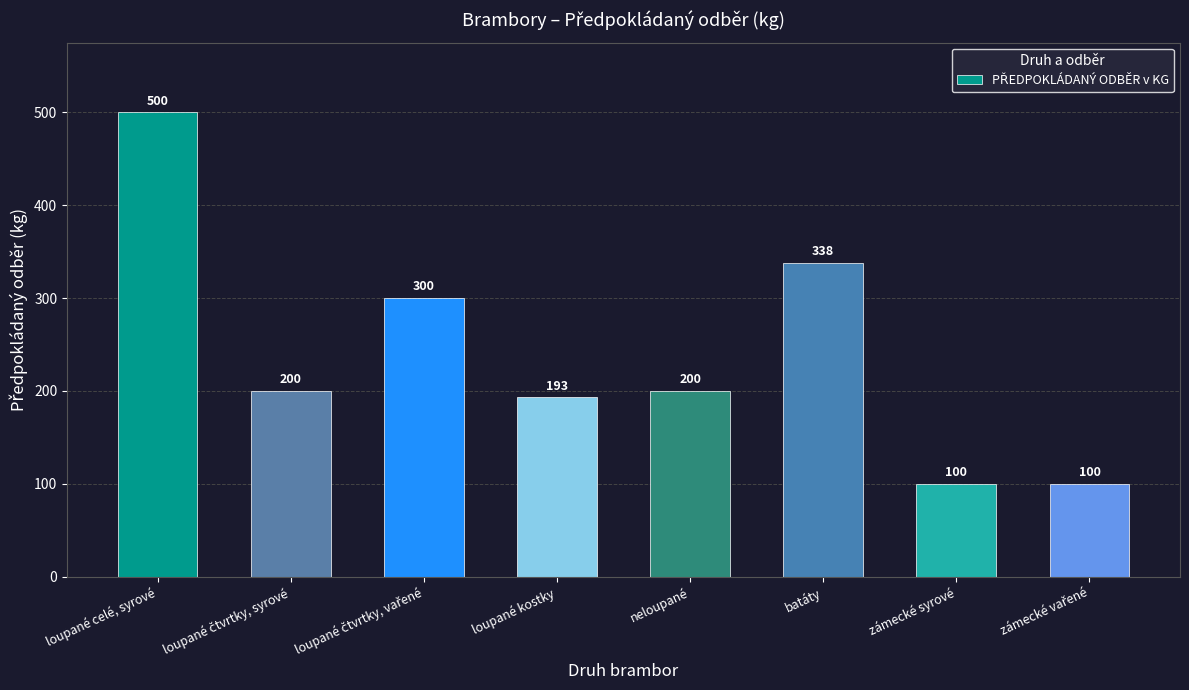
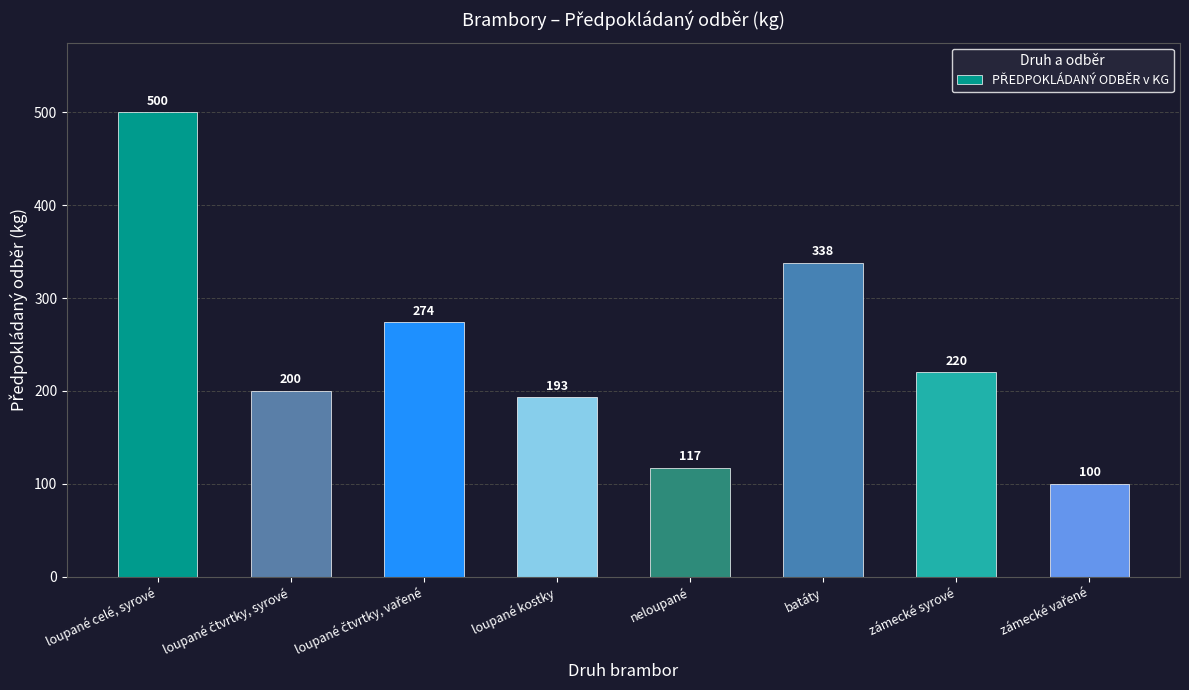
loupané čtvrtky, vařené: 300 -> 274
neloupané: 200 -> 117
zámecké syrové: 100 -> 220
